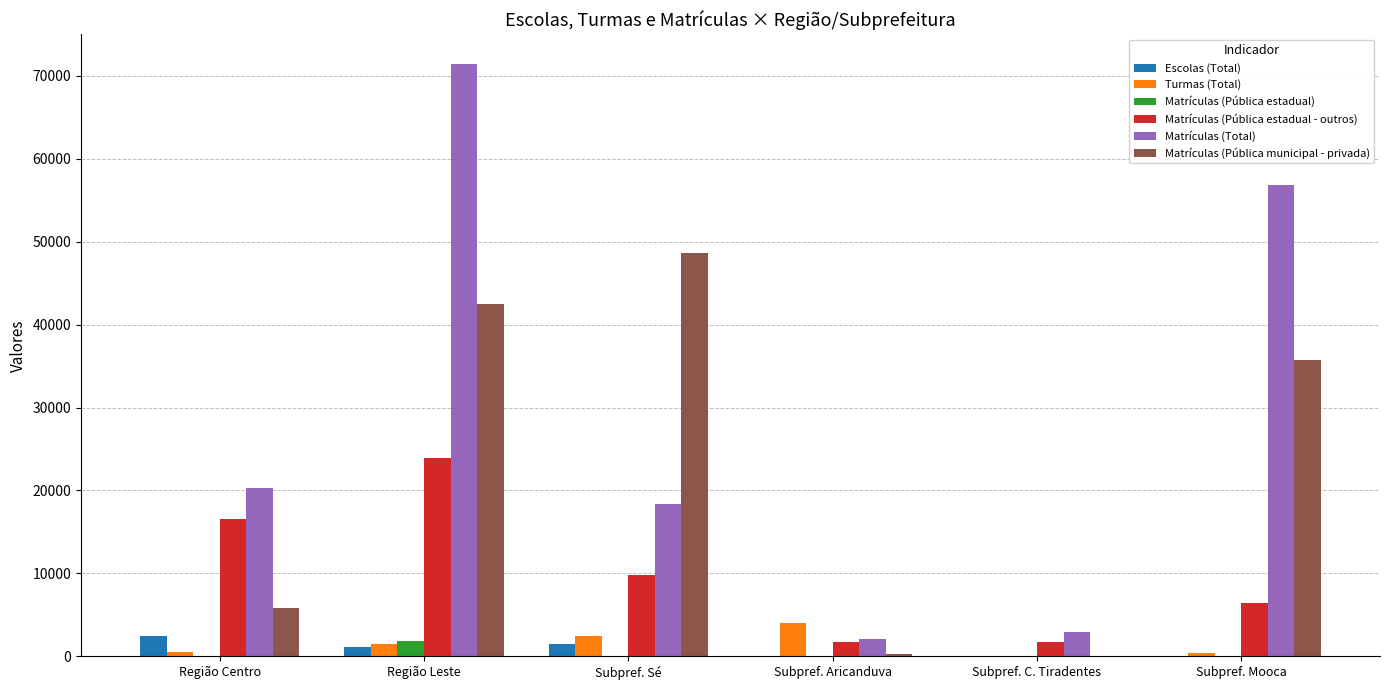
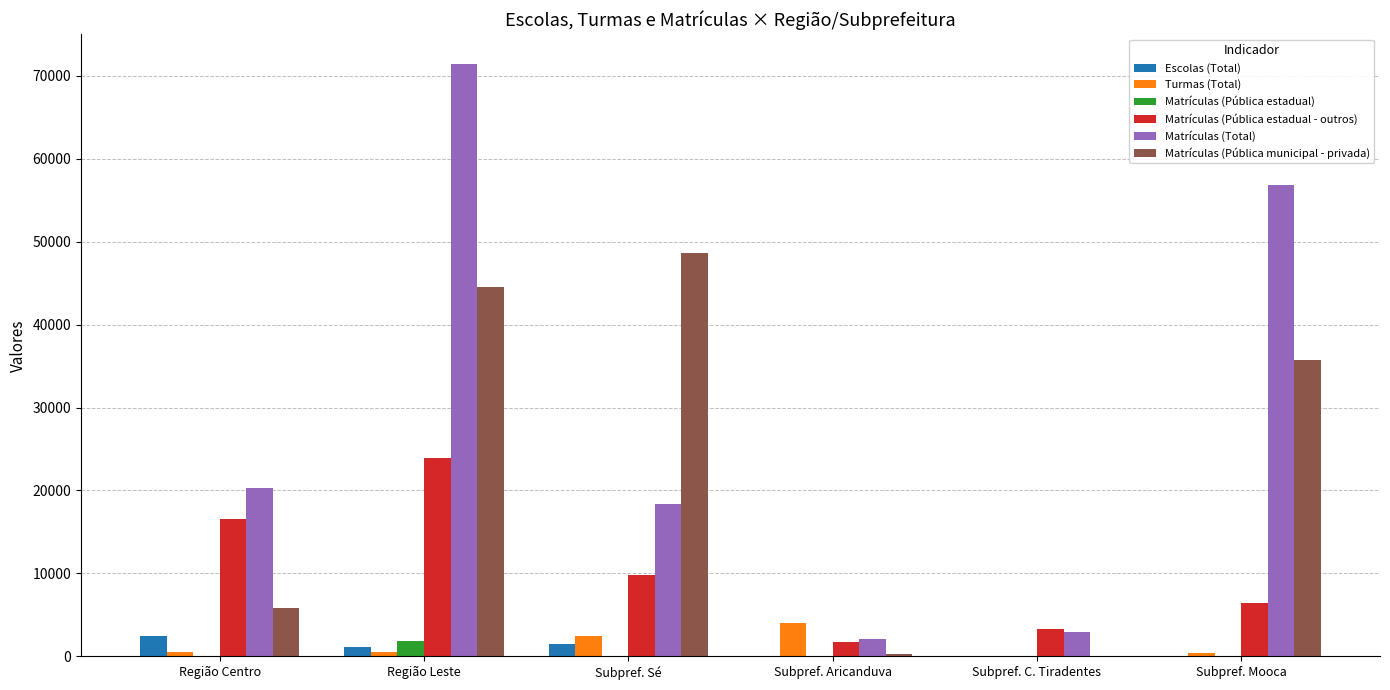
Turmas (Total), Região Leste: 1500 -> 500
Matrículas (Pública municipal - privada), Região Leste: 42000 -> 44000
Matrículas (Pública estadual - outros), Subpref. C. Tiradentes: 2000 -> 3000
